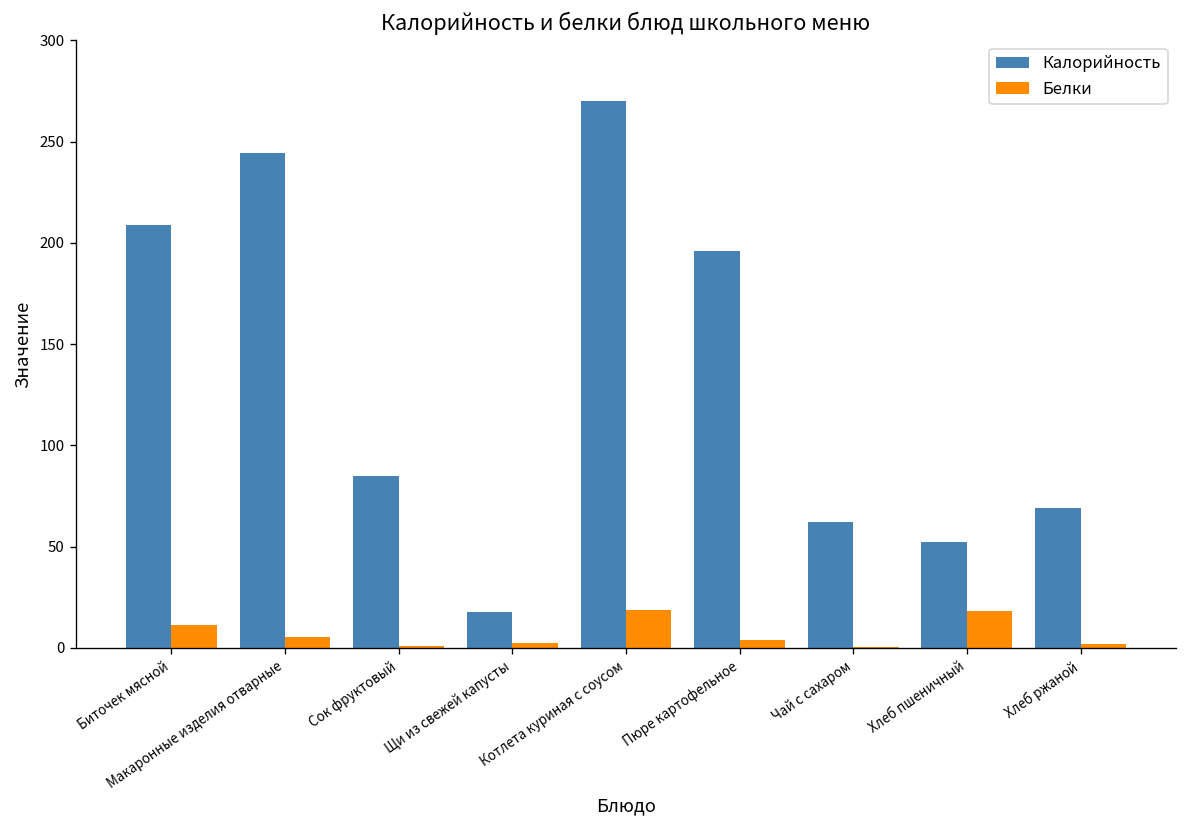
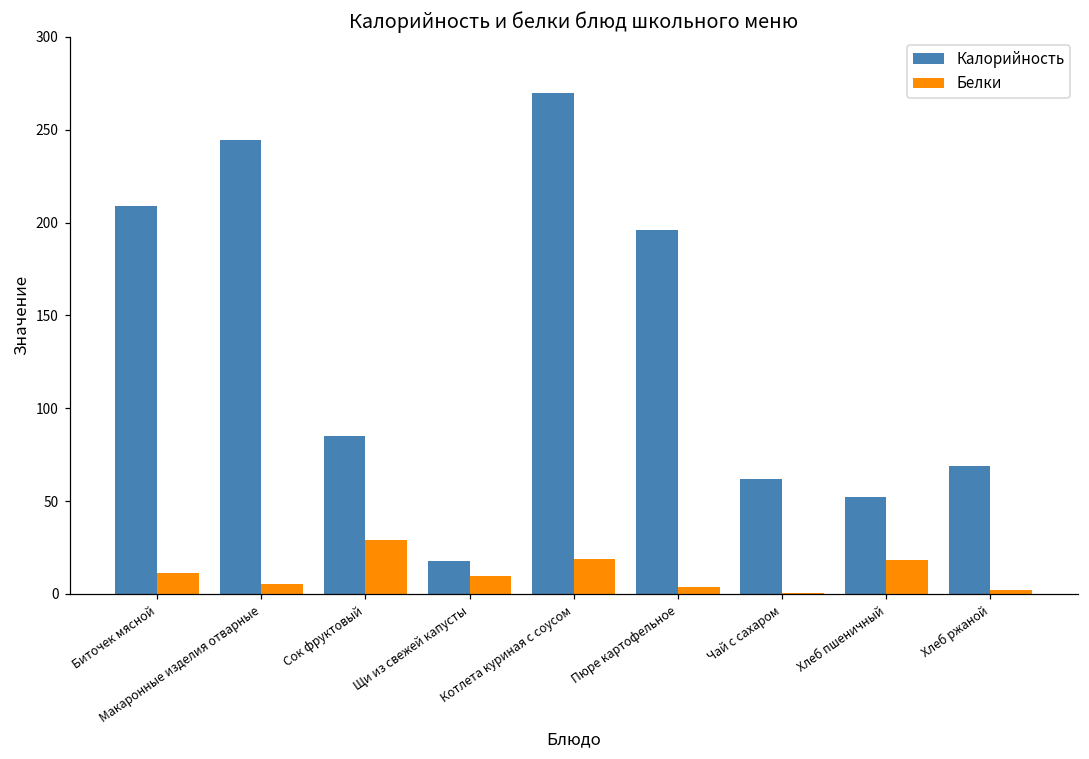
Белки, Сок фруктовый: 1 -> 29
Белки, Щи из свежей капусты: 2 -> 10
